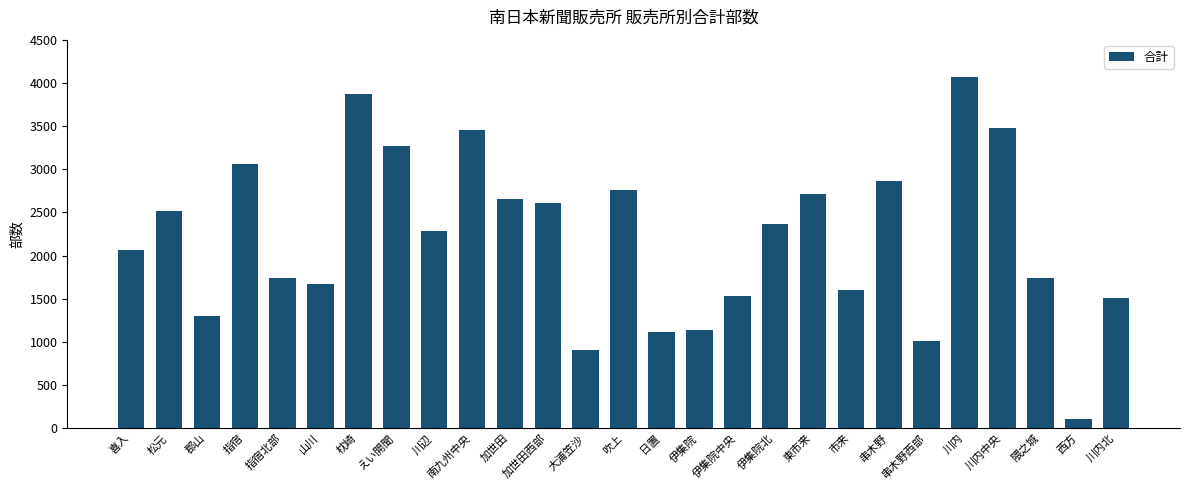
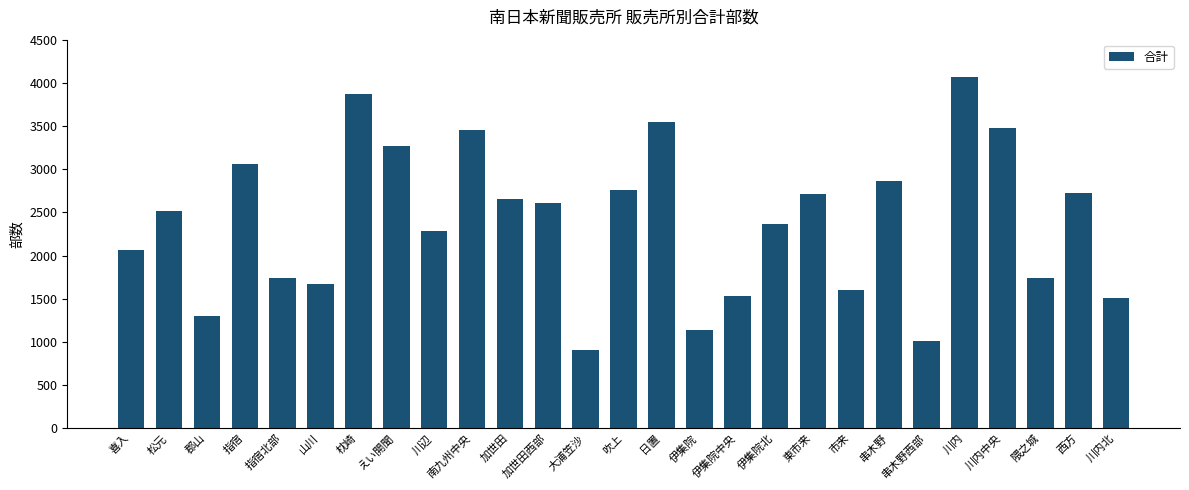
日置: 1100 -> 3500
西方: 100 -> 2700
